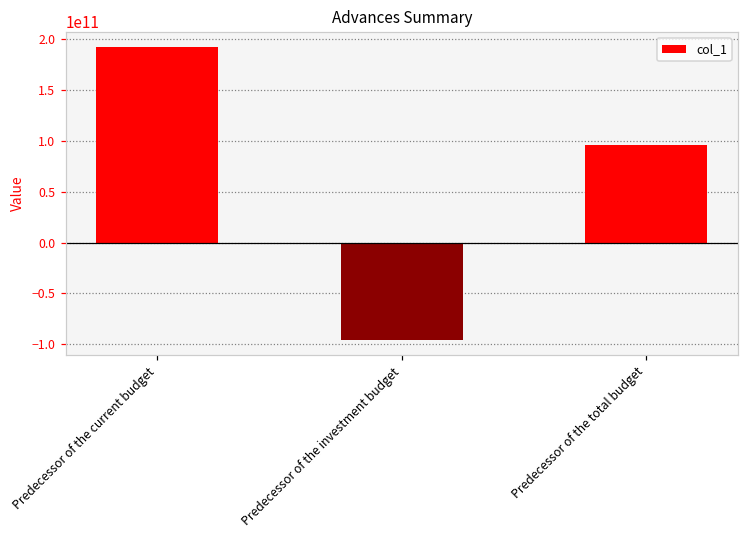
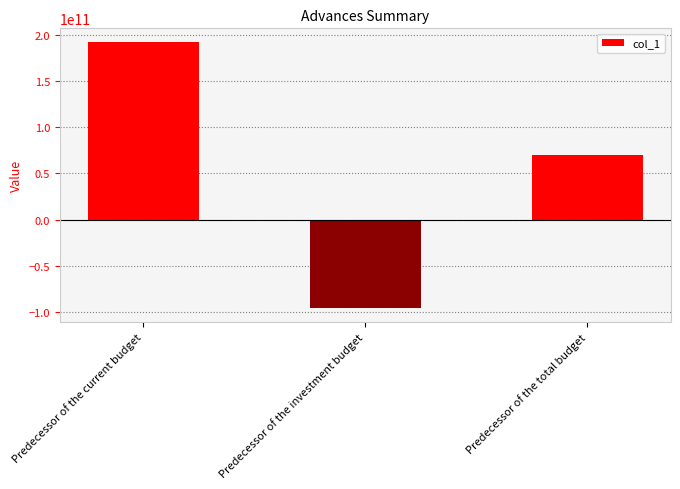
Predecessor of the total budget: 100000000000 -> 70000000000
